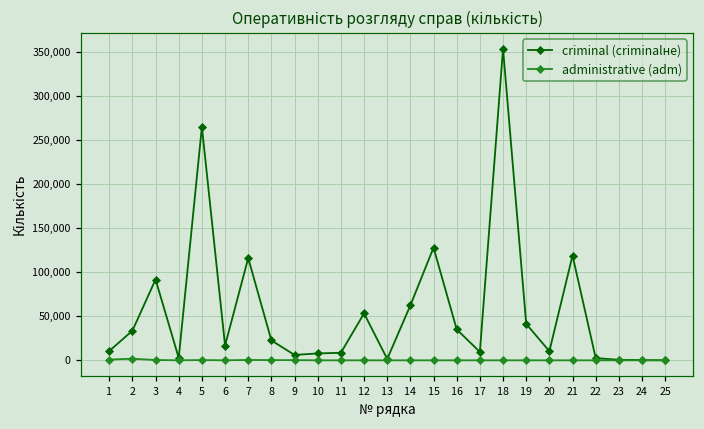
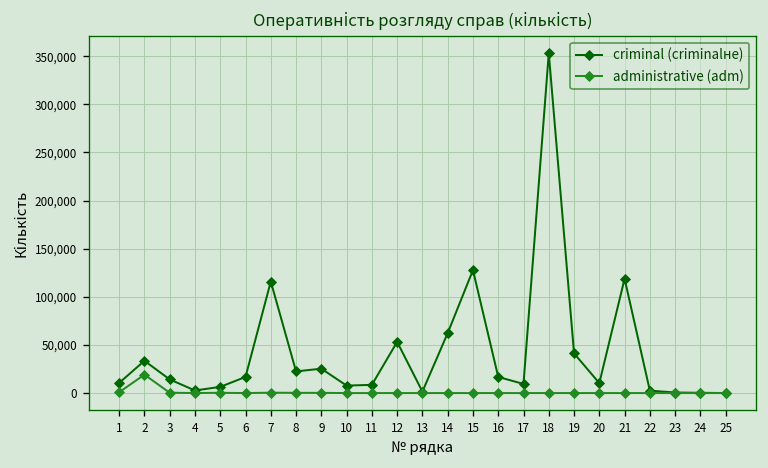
administrative (adm), 2: 0 -> 20,000
criminal (criminalне), 3: 90,000 -> 10,000
criminal (criminalне), 5: 260,000 -> 10,000
criminal (criminalне), 9: 10,000 -> 30,000
criminal (criminalне), 16: 40,000 -> 20,000
